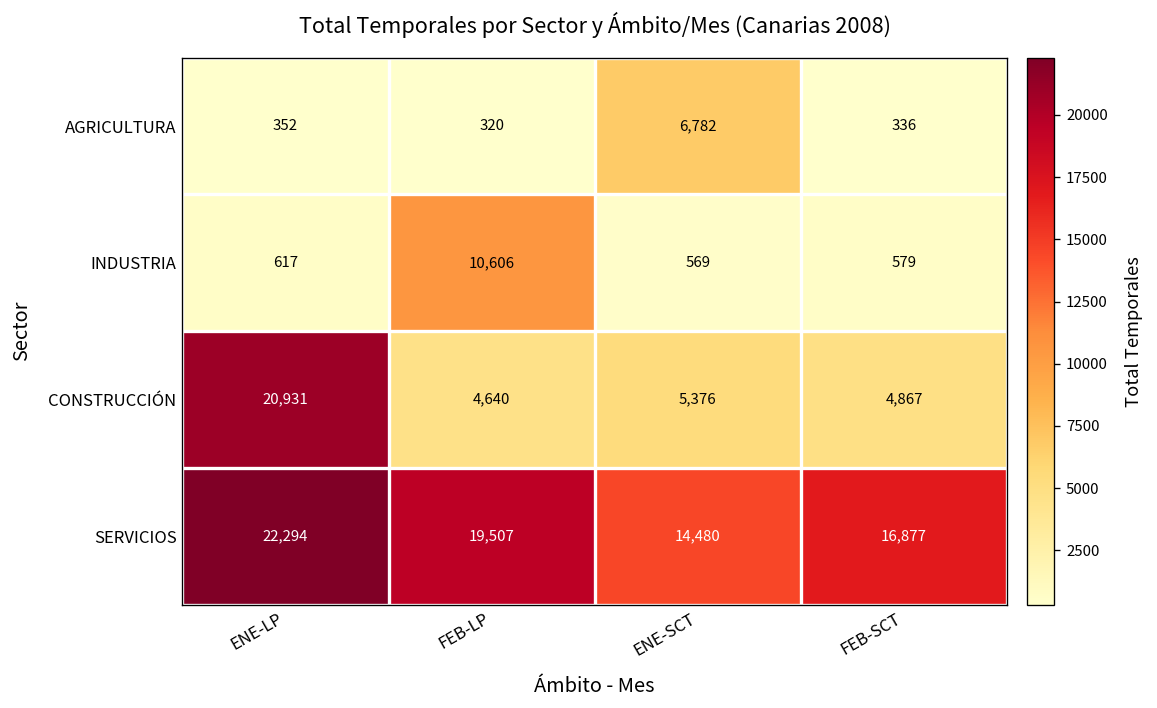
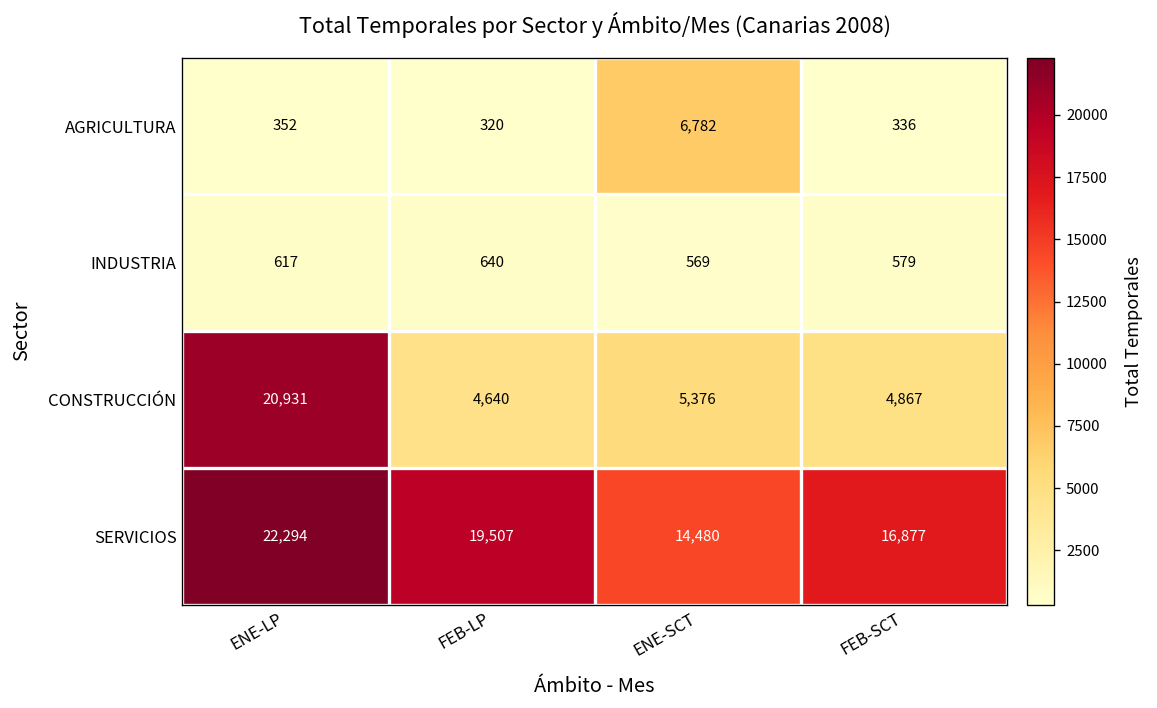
INDUSTRIA, FEB-LP: 10,606 -> 640
